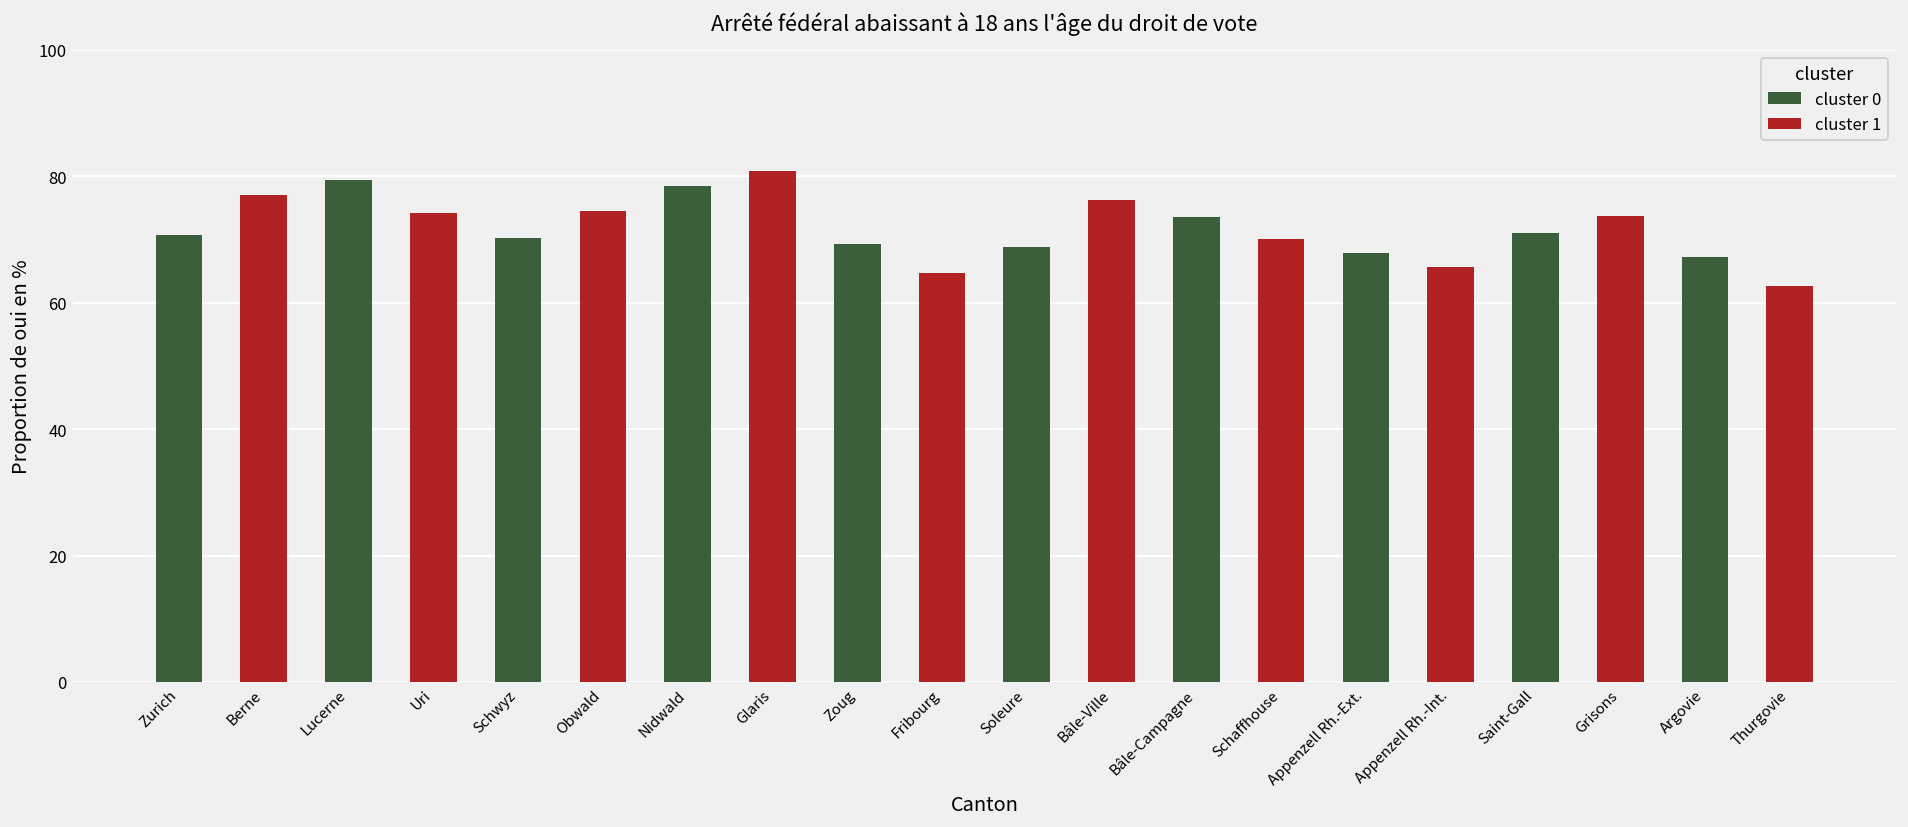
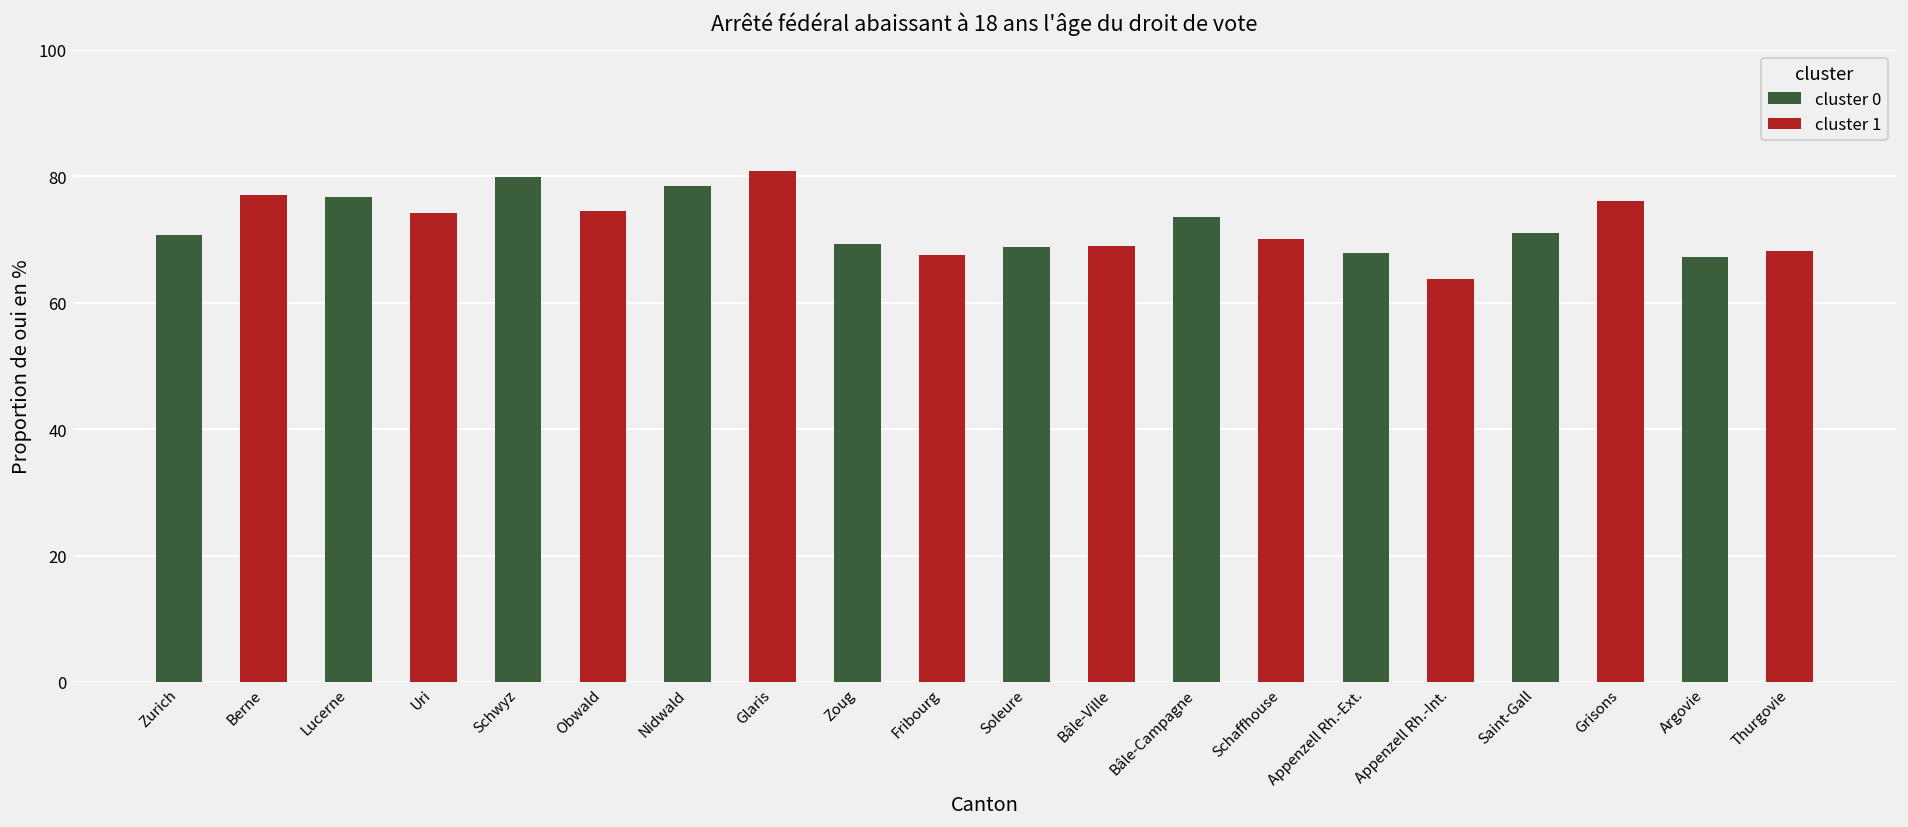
cluster 0, Lucerne: 79 -> 77
cluster 0, Schwyz: 70 -> 80
cluster 1, Fribourg: 65 -> 68
cluster 1, Bâle-Ville: 76 -> 69
cluster 1, Appenzell Rh.-Int.: 66 -> 64
cluster 1, Grisons: 74 -> 76
cluster 1, Thurgovie: 63 -> 68
